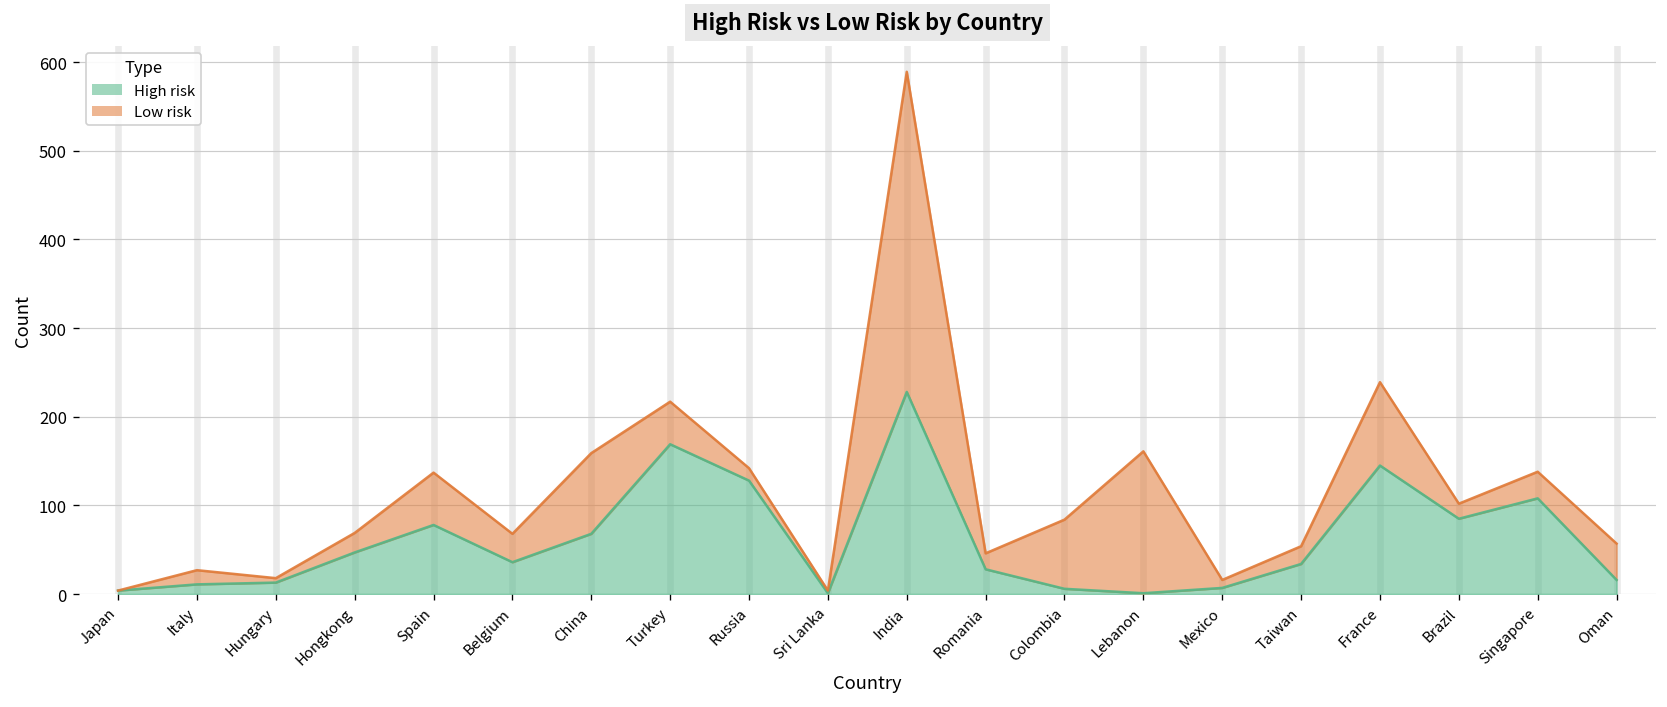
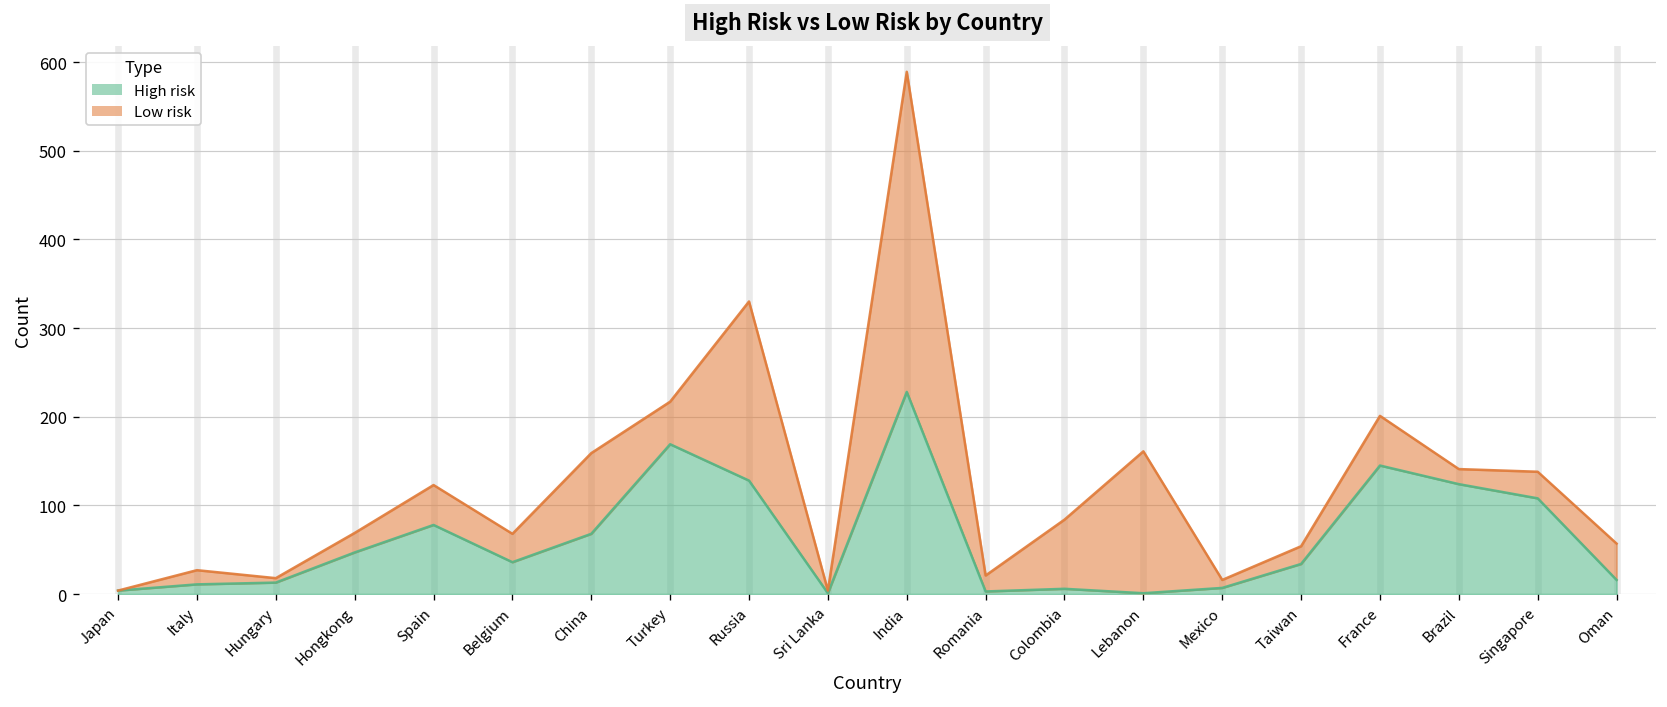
Low risk, Spain: 60 -> 50
Low risk, Russia: 10 -> 200
High risk, Romania: 30 -> 0
Low risk, France: 90 -> 60
High risk, Brazil: 90 -> 120
